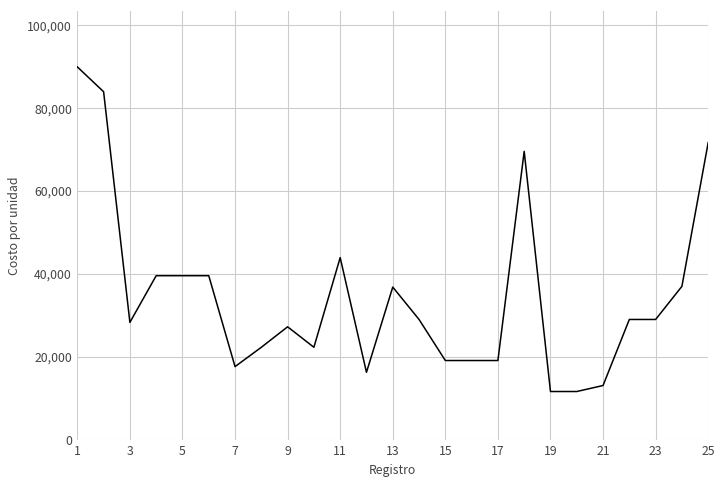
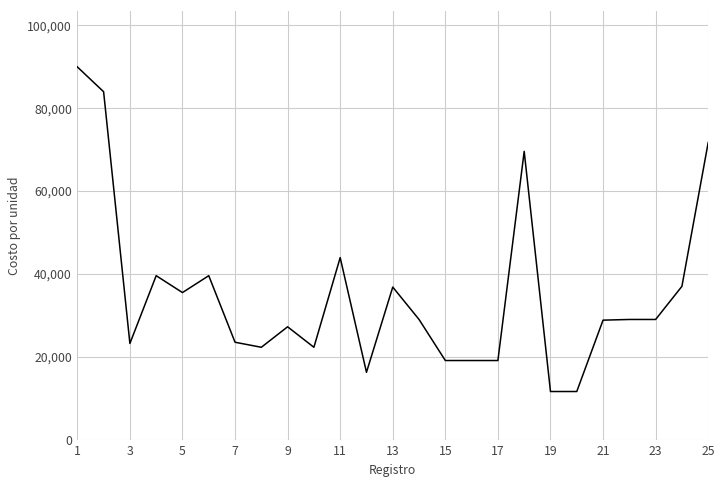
3: 28,000 -> 23,000
5: 40,000 -> 35,000
7: 18,000 -> 24,000
21: 13,000 -> 29,000
